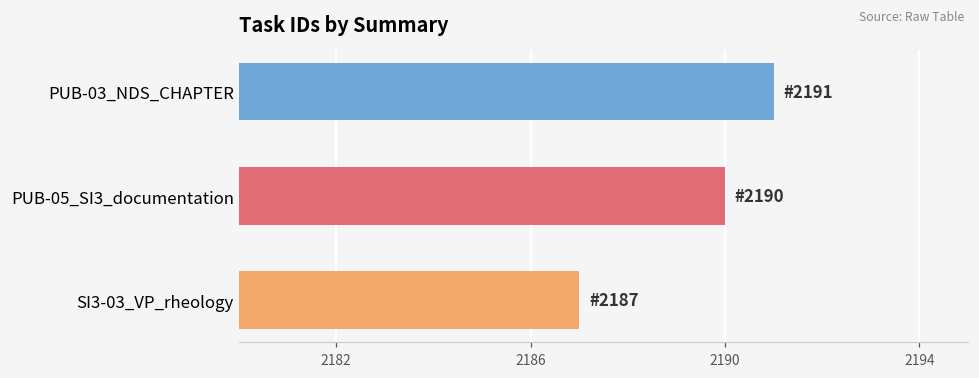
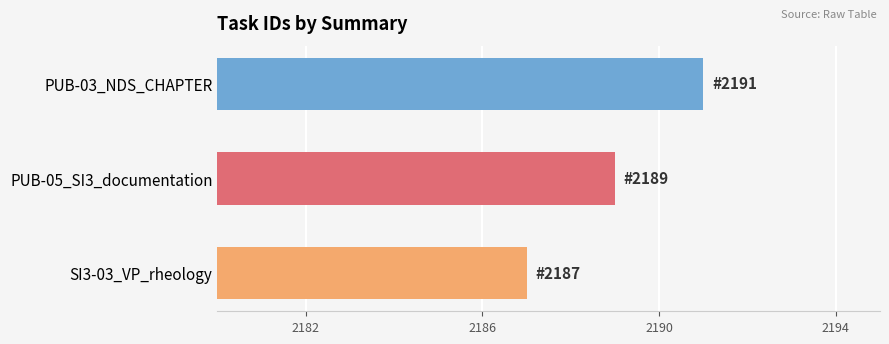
PUB-05_SI3_documentation: 2190 -> 2189
